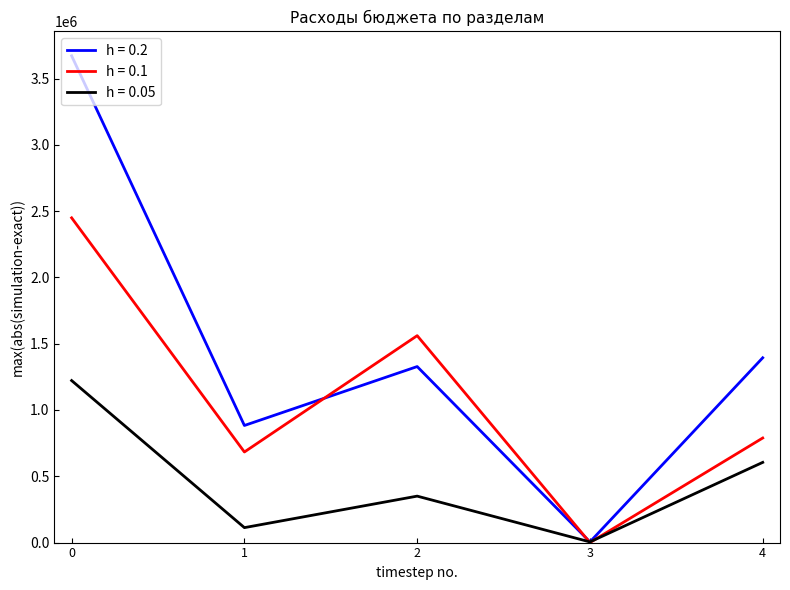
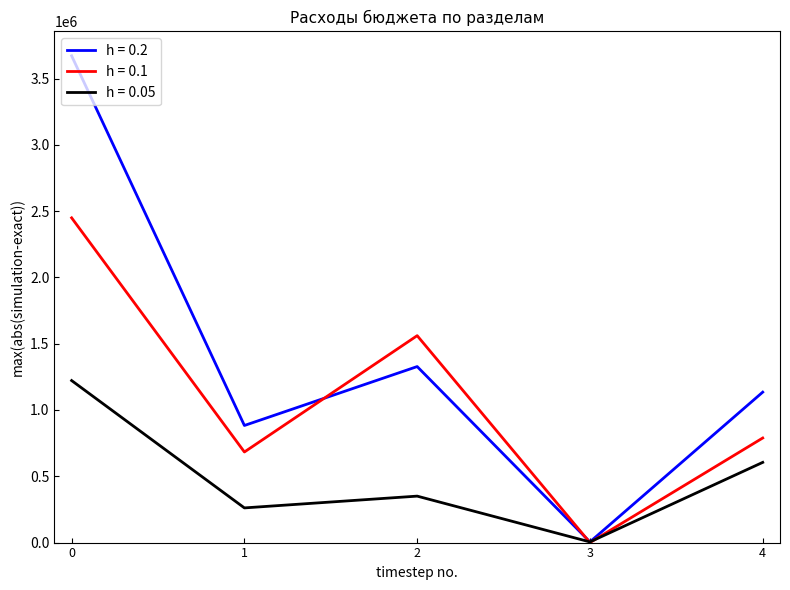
h = 0.05, 1: 110000 -> 260000
h = 0.2, 4: 1390000 -> 1130000
